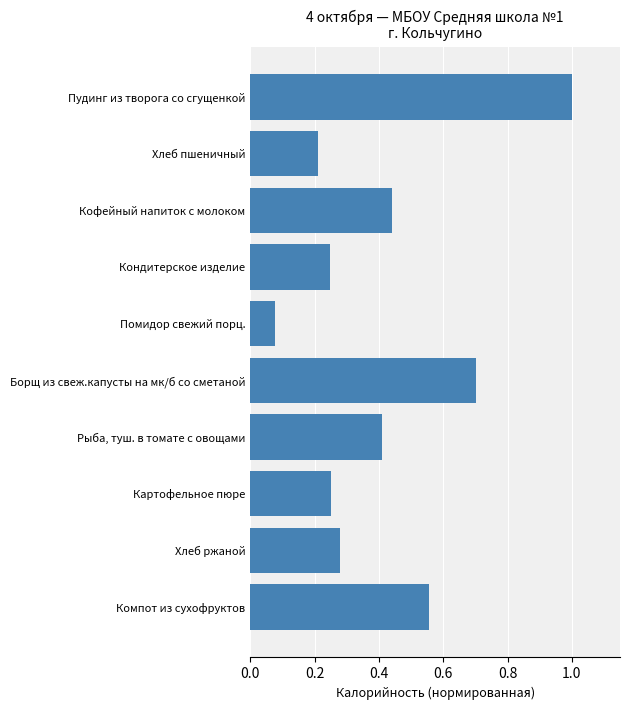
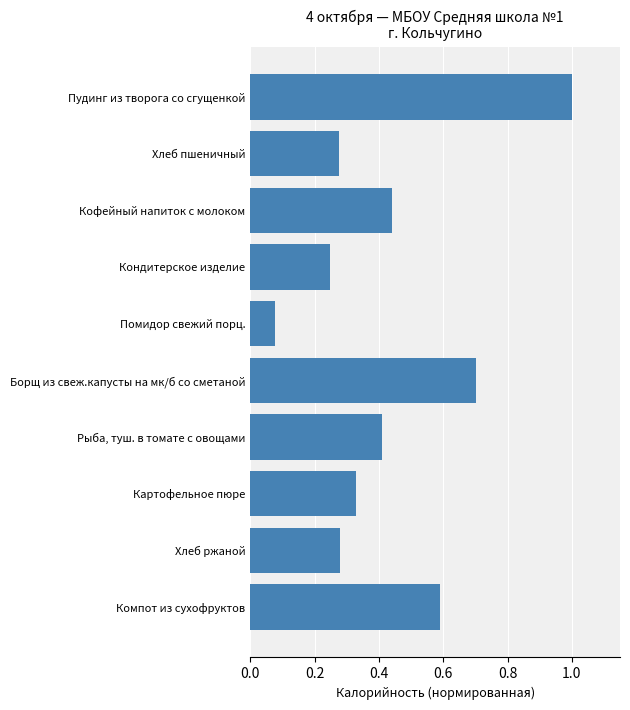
Хлеб пшеничный: 0.21 -> 0.28
Картофельное пюре: 0.25 -> 0.33
Компот из сухофруктов: 0.56 -> 0.59
